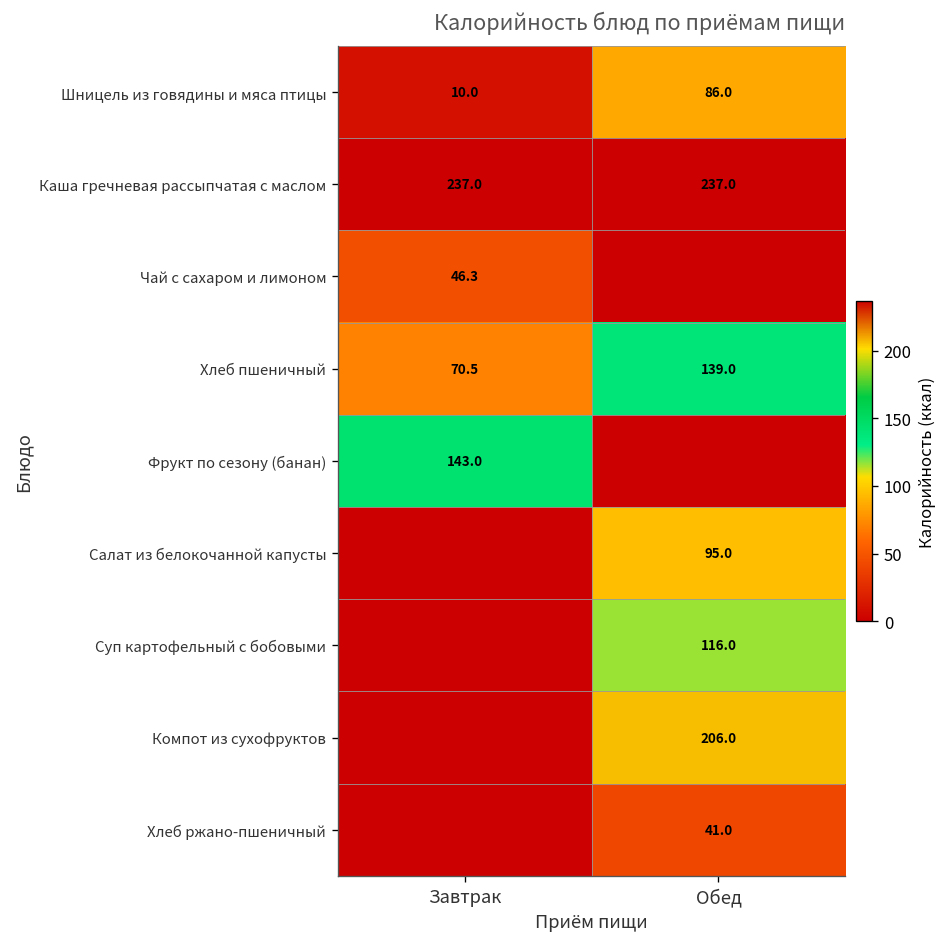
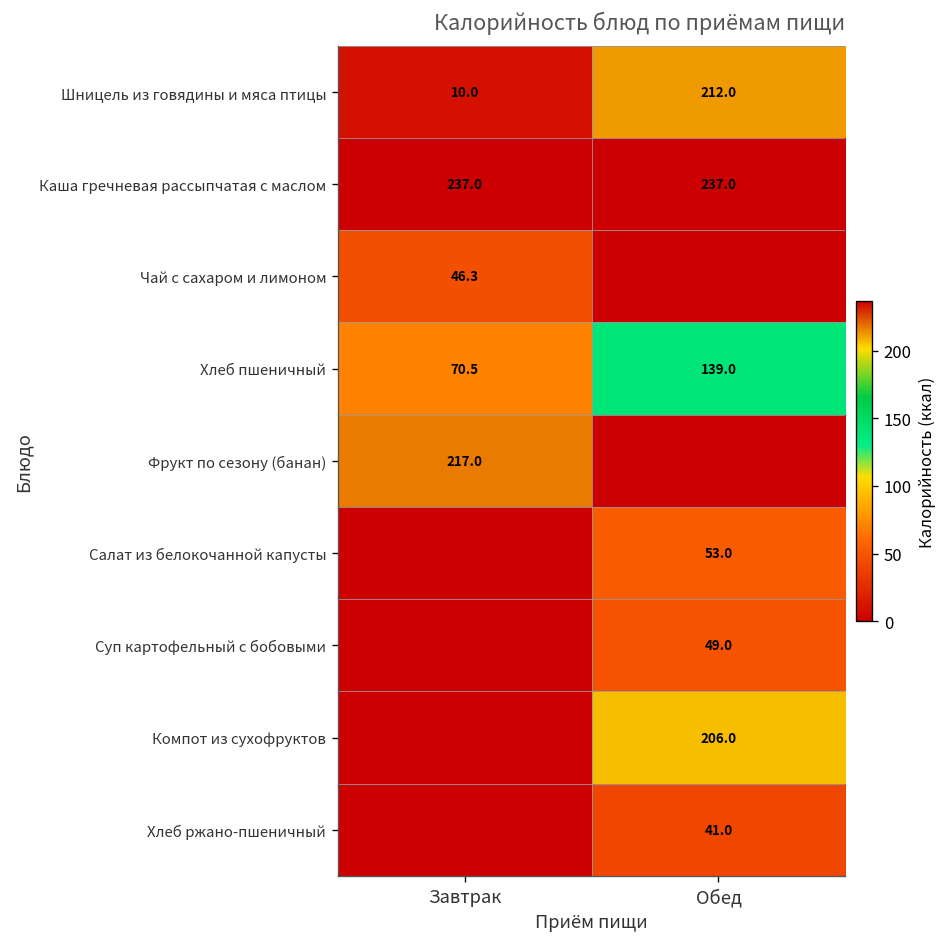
Шницель из говядины и мяса птицы, Обед: 86.0 -> 212.0
Фрукт по сезону (банан), Завтрак: 143.0 -> 217.0
Салат из белокочанной капусты, Обед: 95.0 -> 53.0
Суп картофельный с бобовыми, Обед: 116.0 -> 49.0
